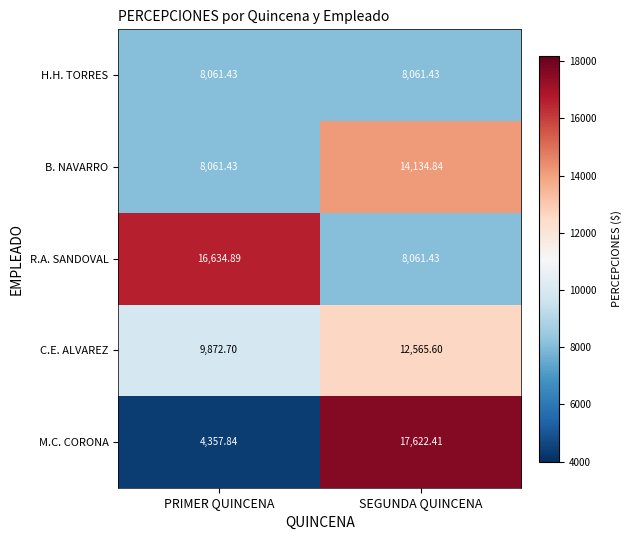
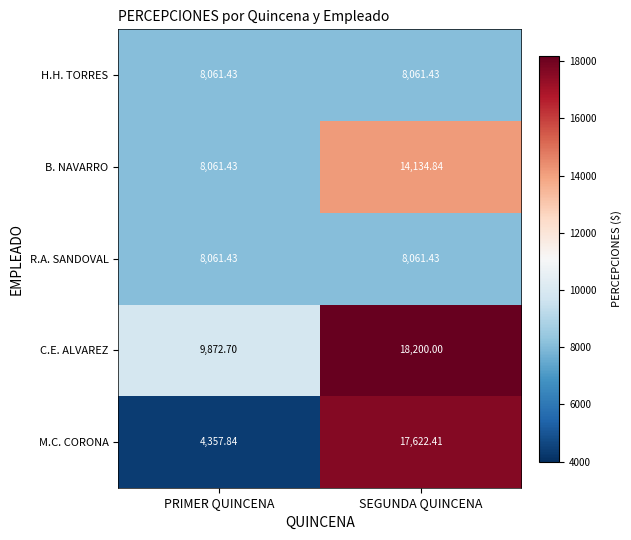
R.A. SANDOVAL, PRIMER QUINCENA: 16,634.89 -> 8,061.43
C.E. ALVAREZ, SEGUNDA QUINCENA: 12,565.60 -> 18,200.00
